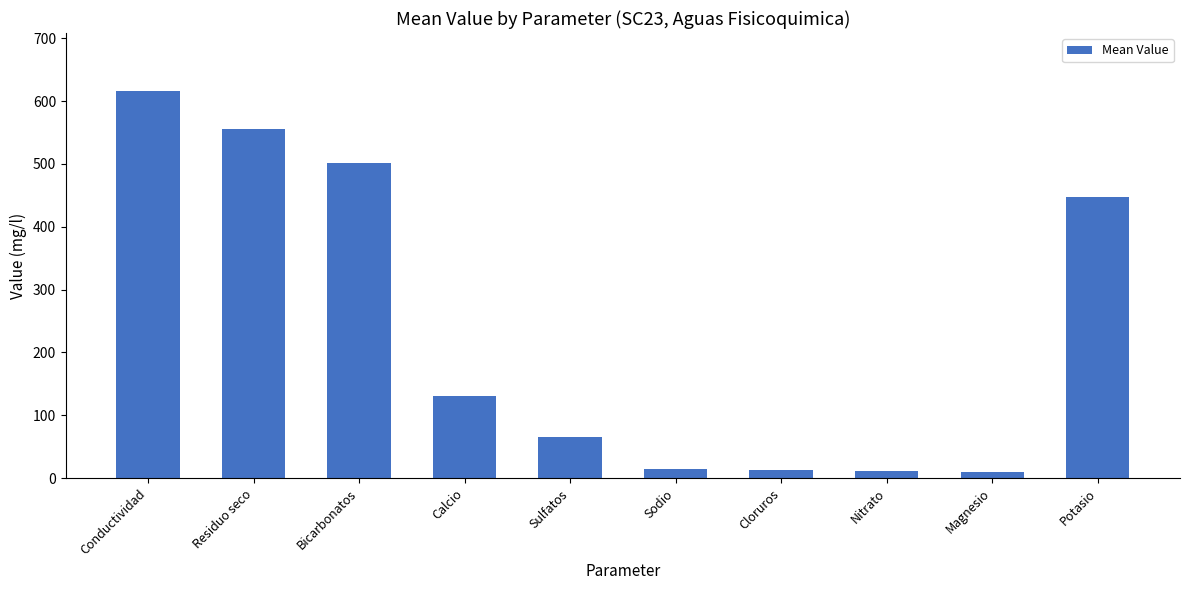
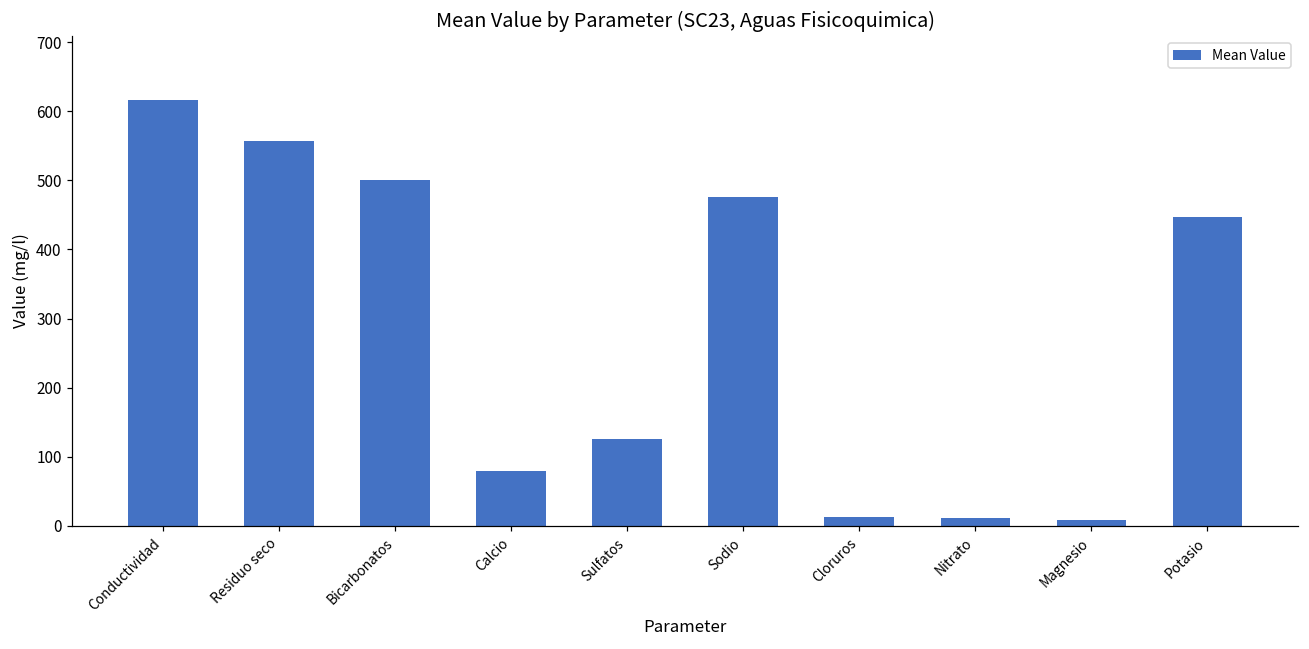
Calcio: 130 -> 80
Sulfatos: 70 -> 130
Sodio: 10 -> 480
